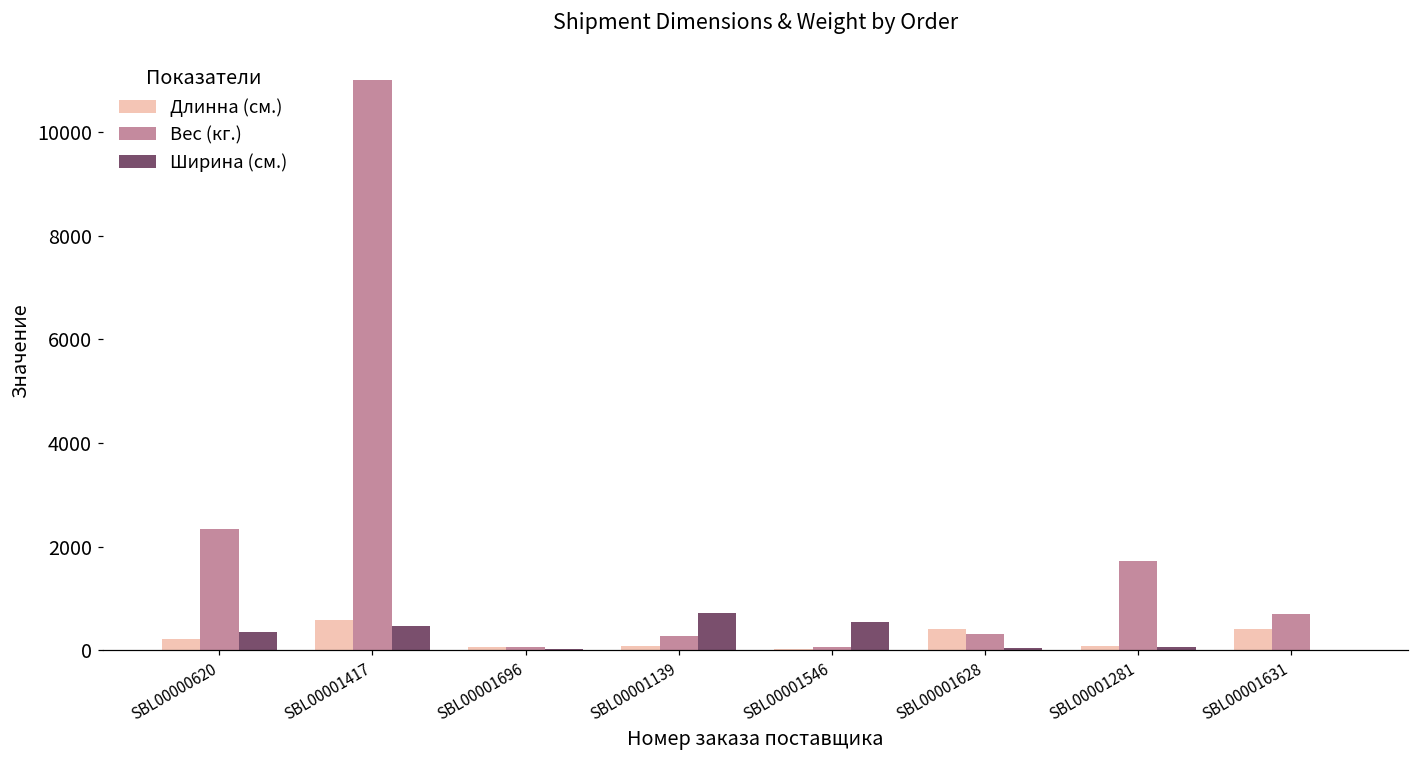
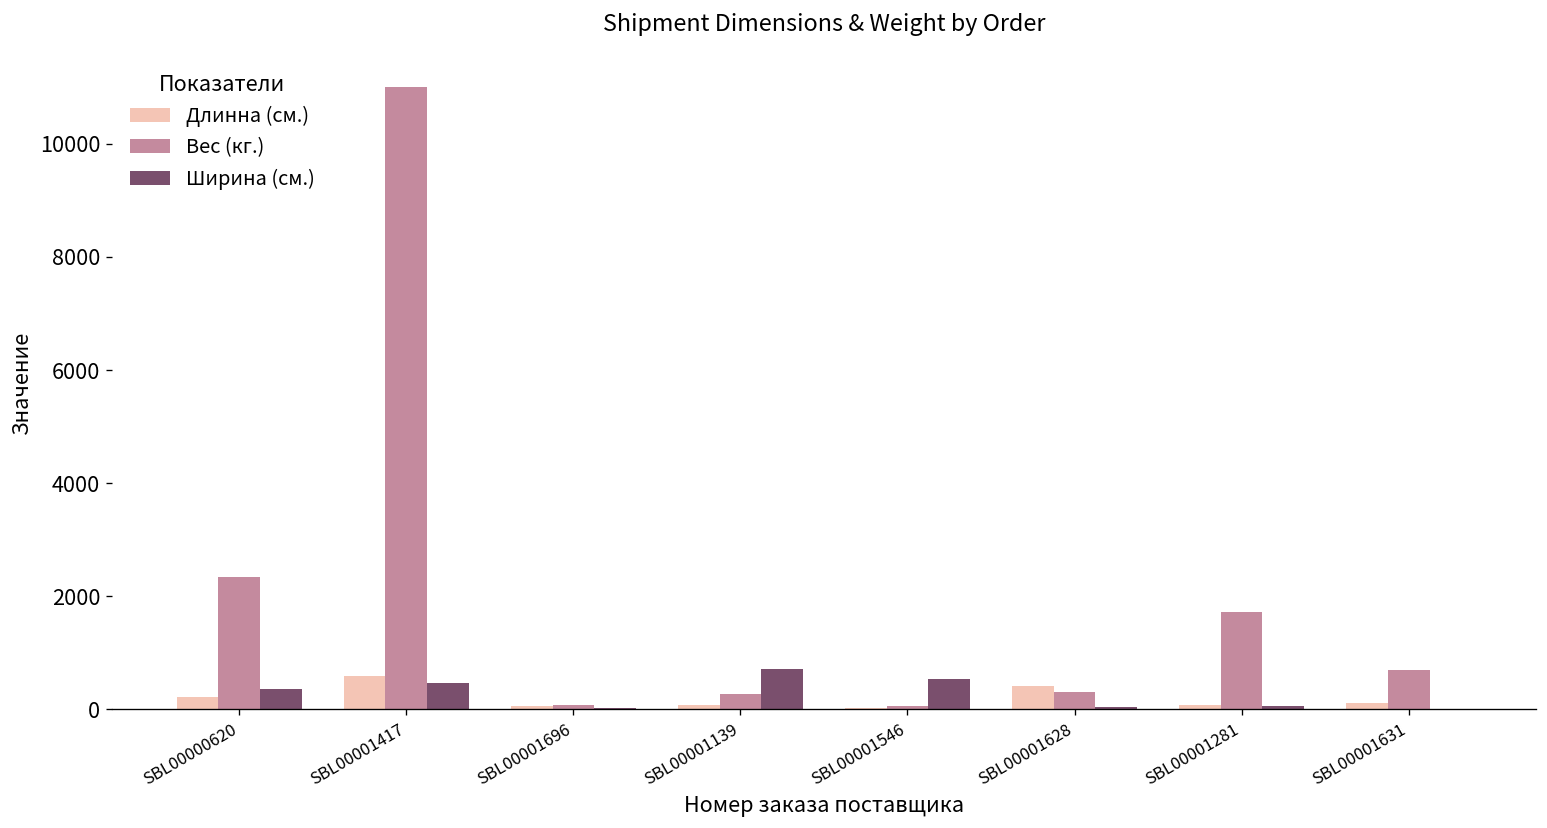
Длинна (см.), SBL00001631: 400 -> 100
